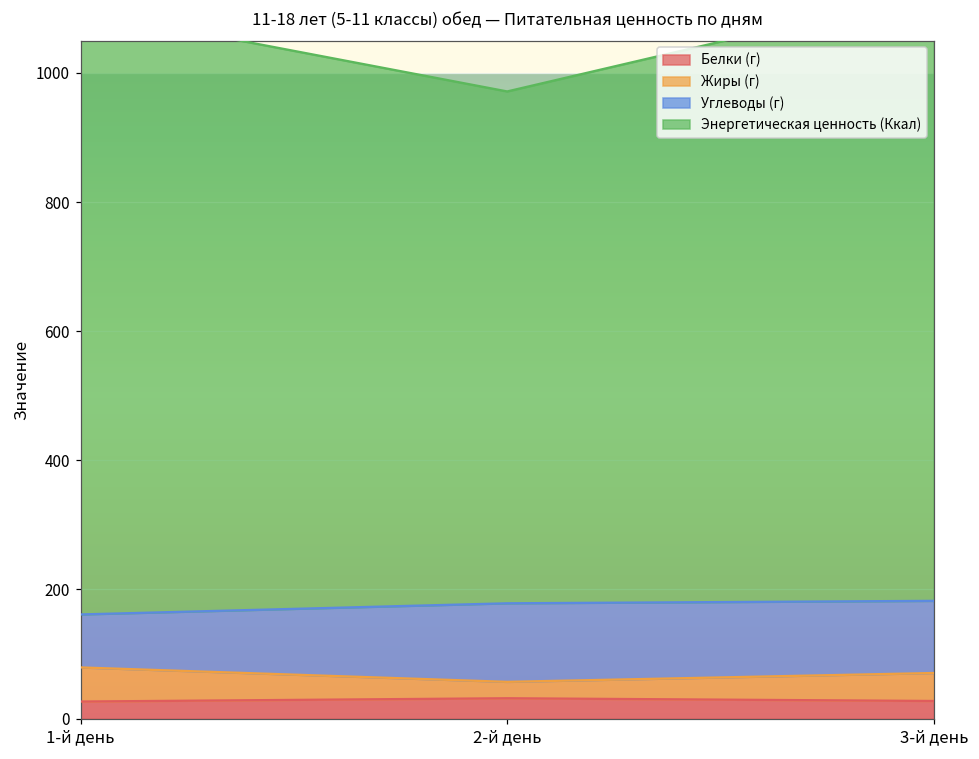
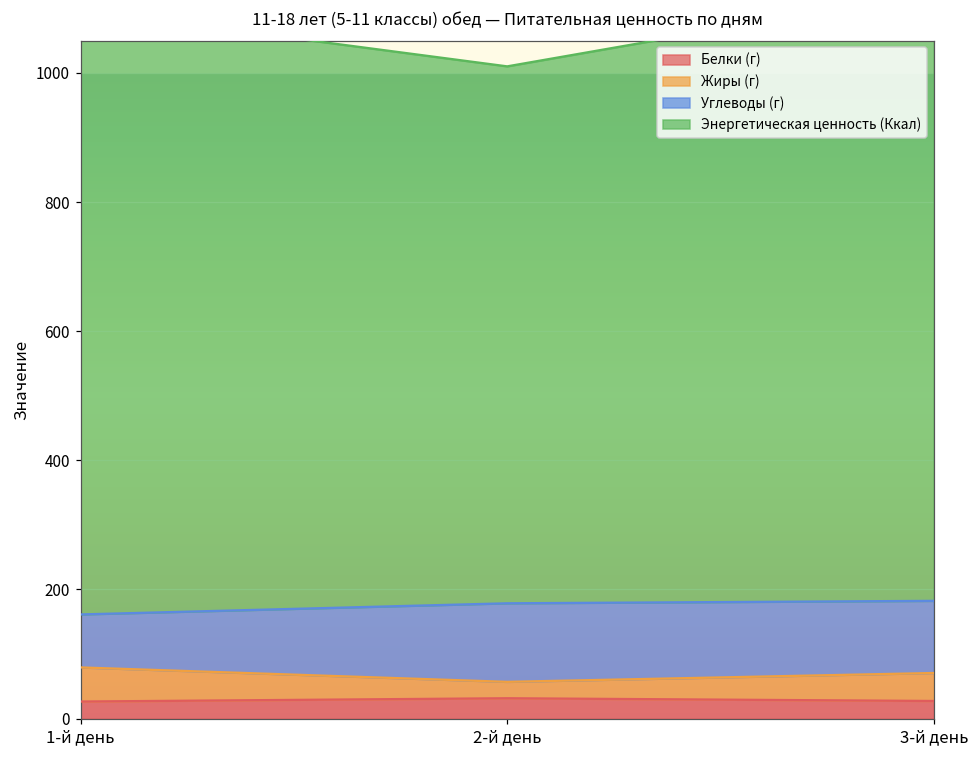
Энергетическая ценность (Ккал), 2-й день: 790 -> 830
